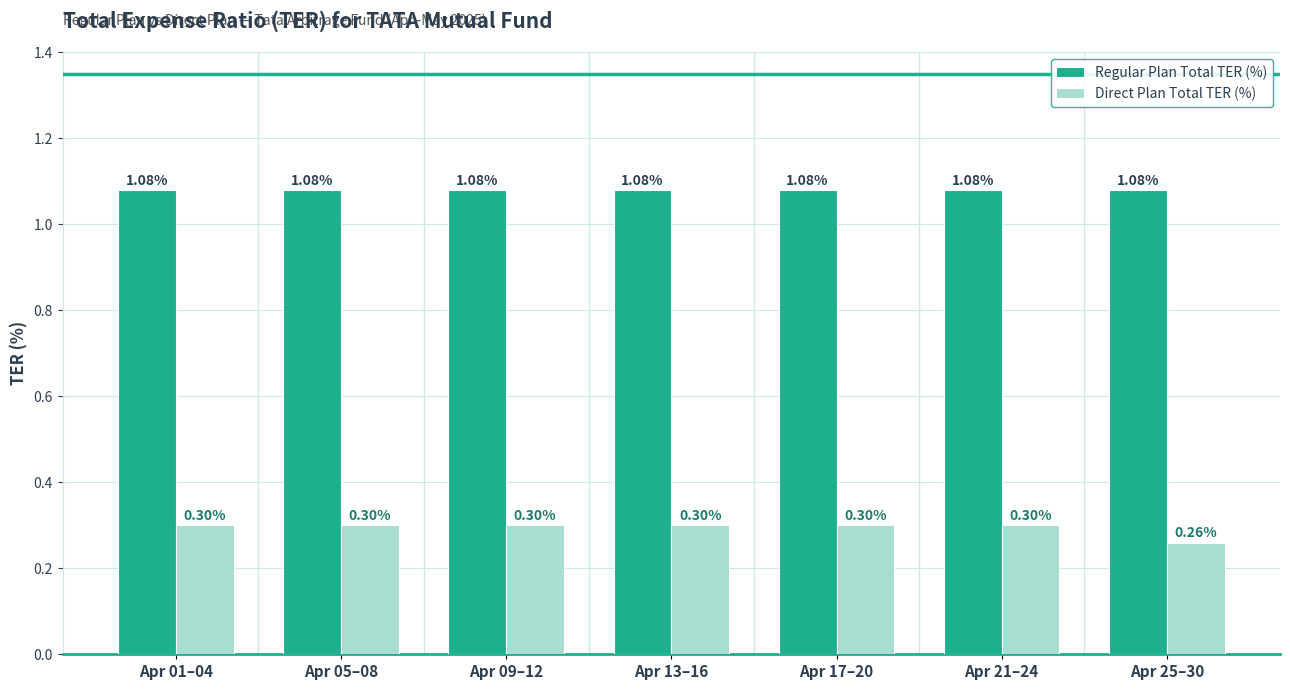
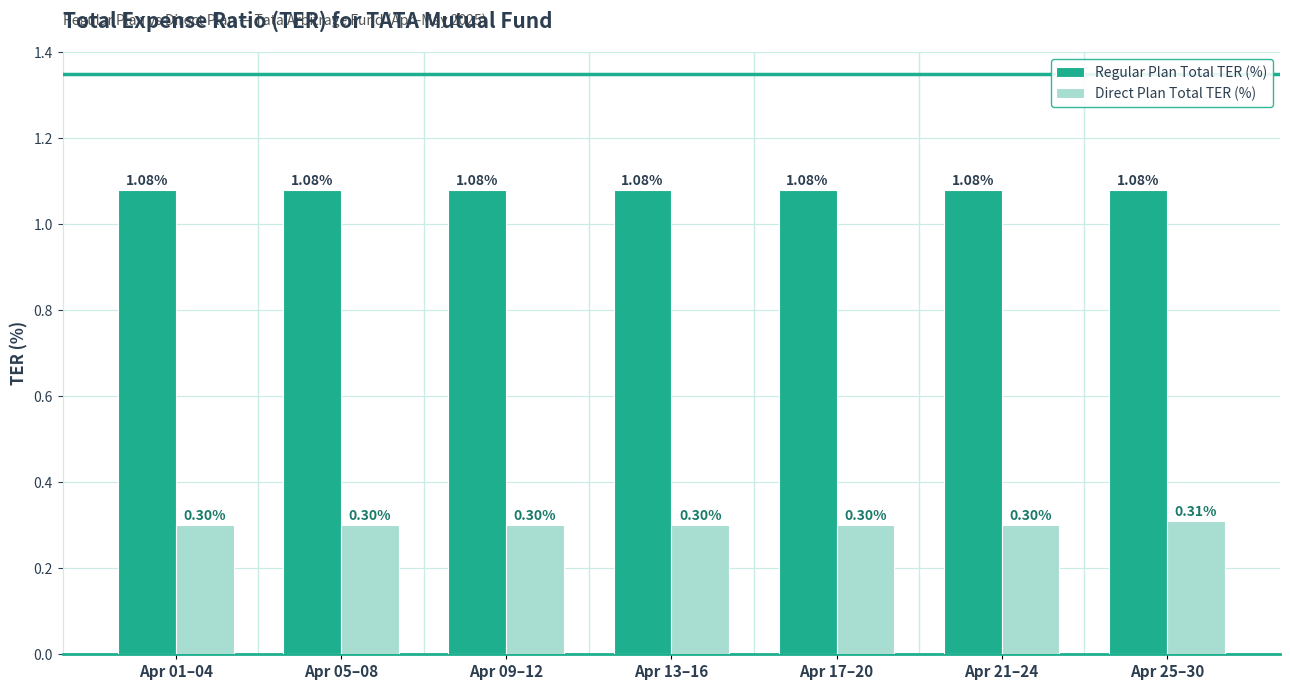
Direct Plan Total TER (%), Apr 25–30: 0.26% -> 0.31%
